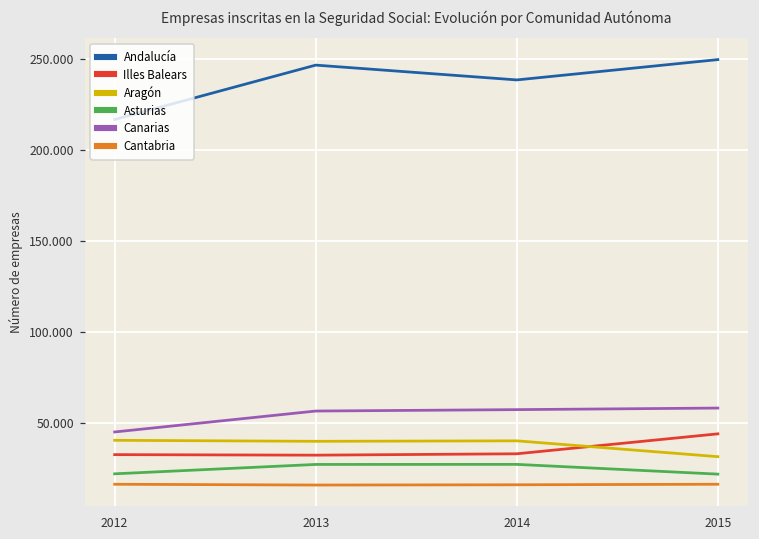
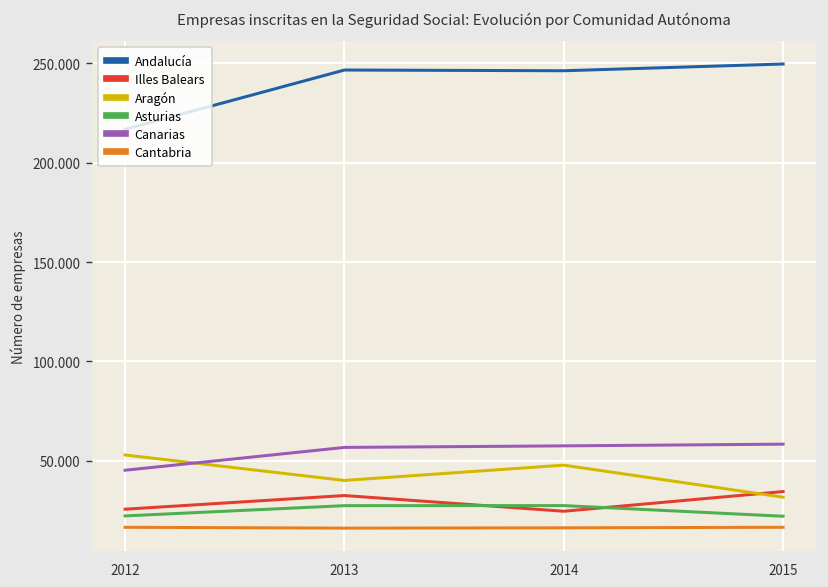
Illes Balears, 2012: 33 -> 26
Aragón, 2012: 41 -> 53
Andalucía, 2014: 239 -> 246
Illes Balears, 2014: 33 -> 25
Aragón, 2014: 40 -> 48
Illes Balears, 2015: 44 -> 34
